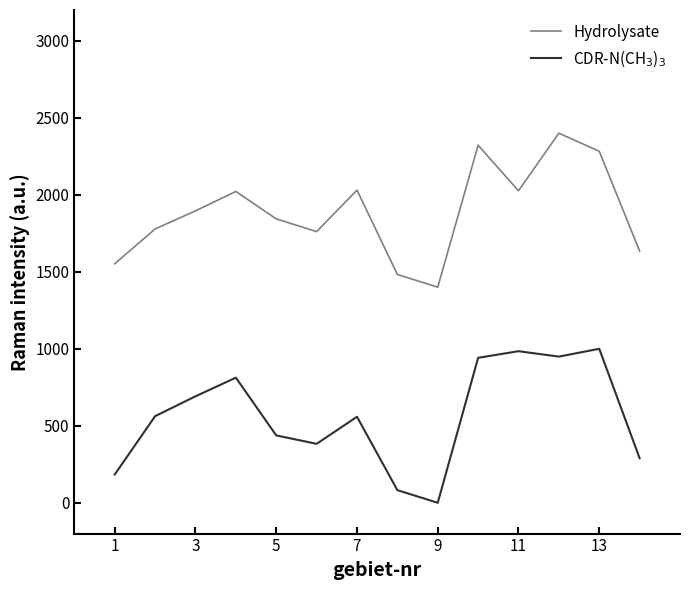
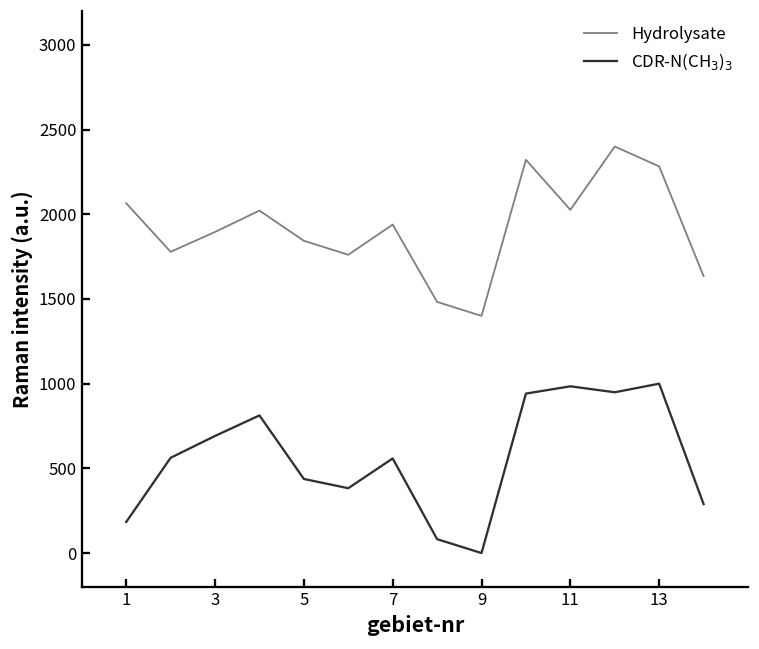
Hydrolysate, 1: 1550 -> 2070
Hydrolysate, 7: 2030 -> 1940
